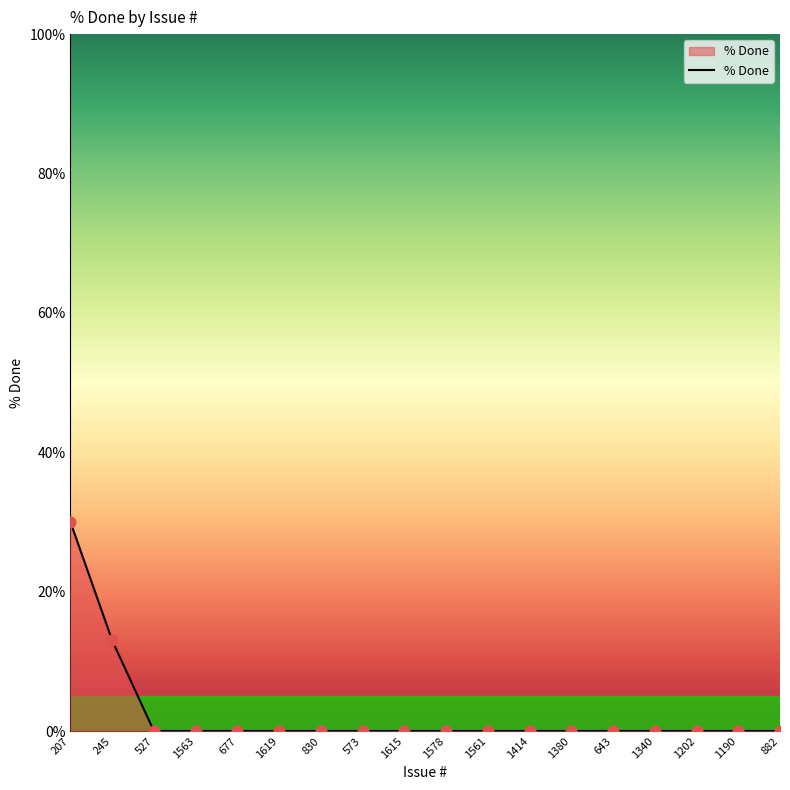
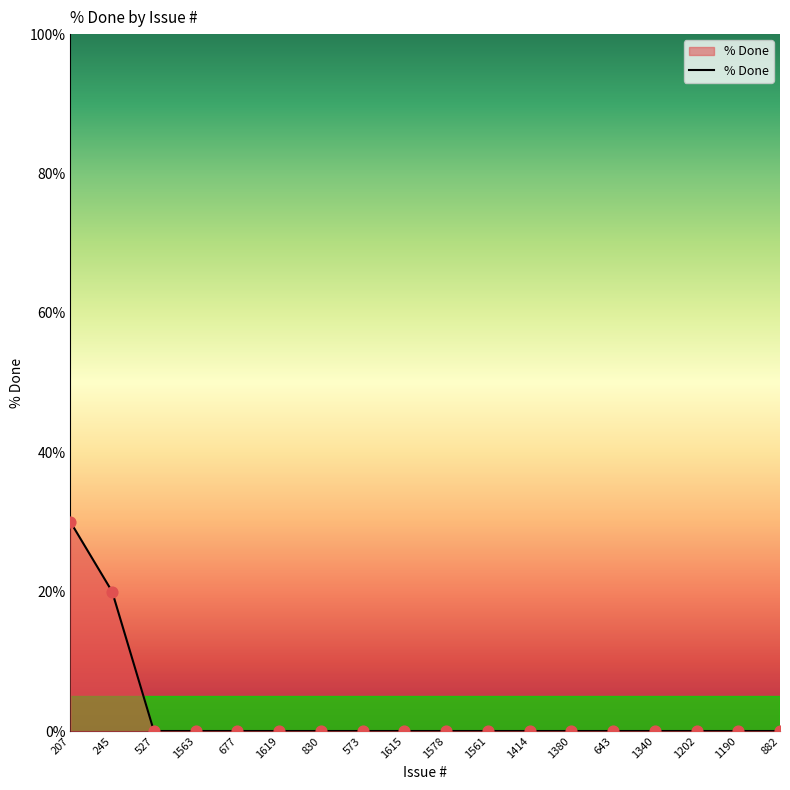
245: 13% -> 20%
